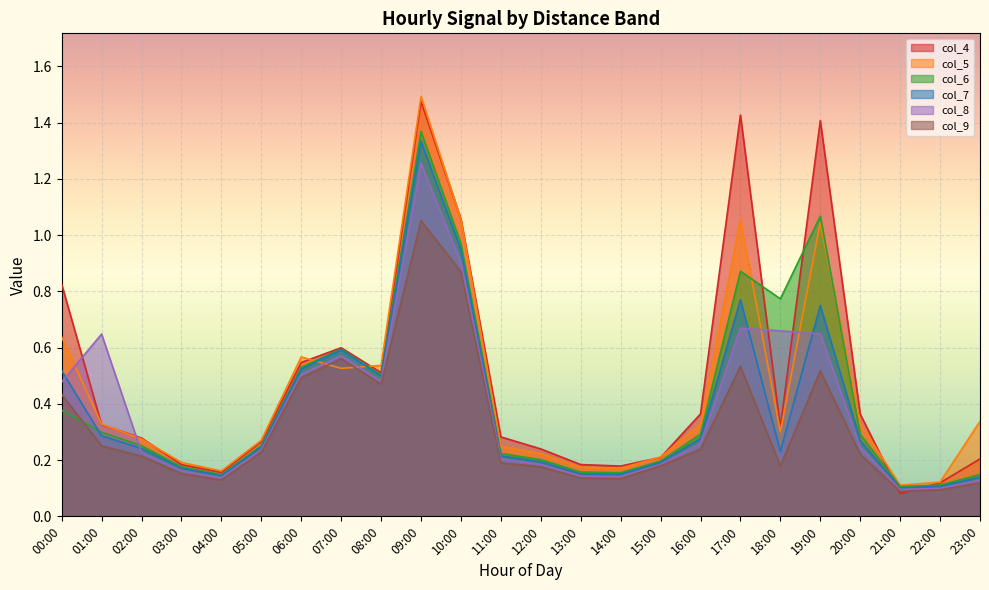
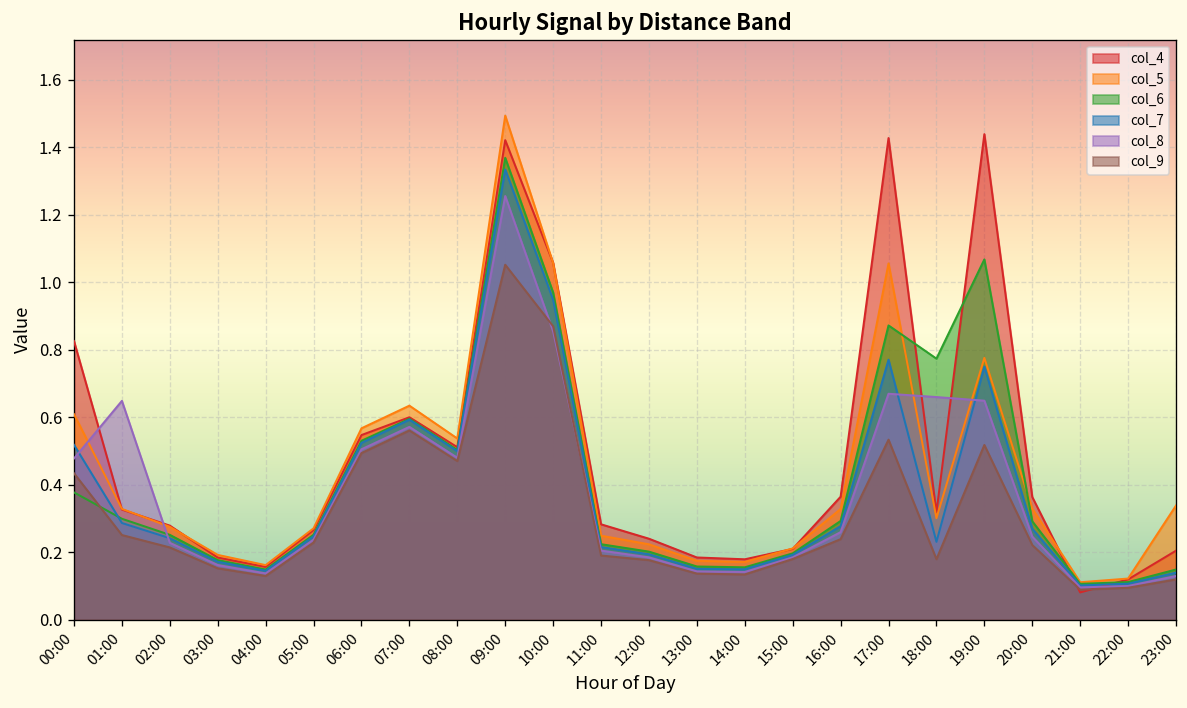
col_5, 00:00: 0.64 -> 0.61
col_5, 07:00: 0.53 -> 0.63
col_4, 09:00: 1.48 -> 1.42
col_8, 10:00: 0.90 -> 0.85
col_4, 19:00: 1.41 -> 1.44
col_5, 19:00: 1.04 -> 0.78
